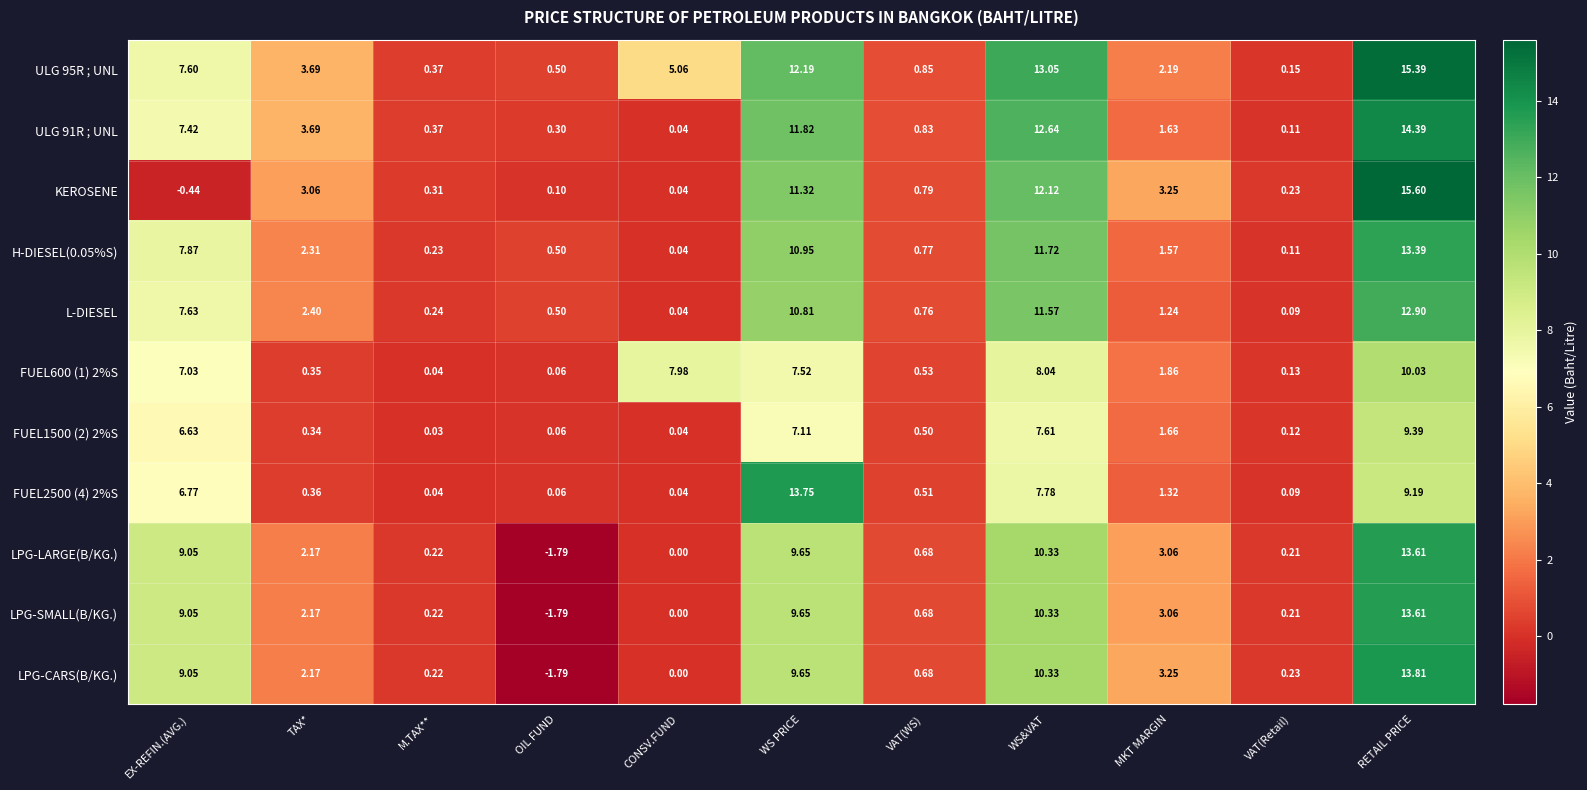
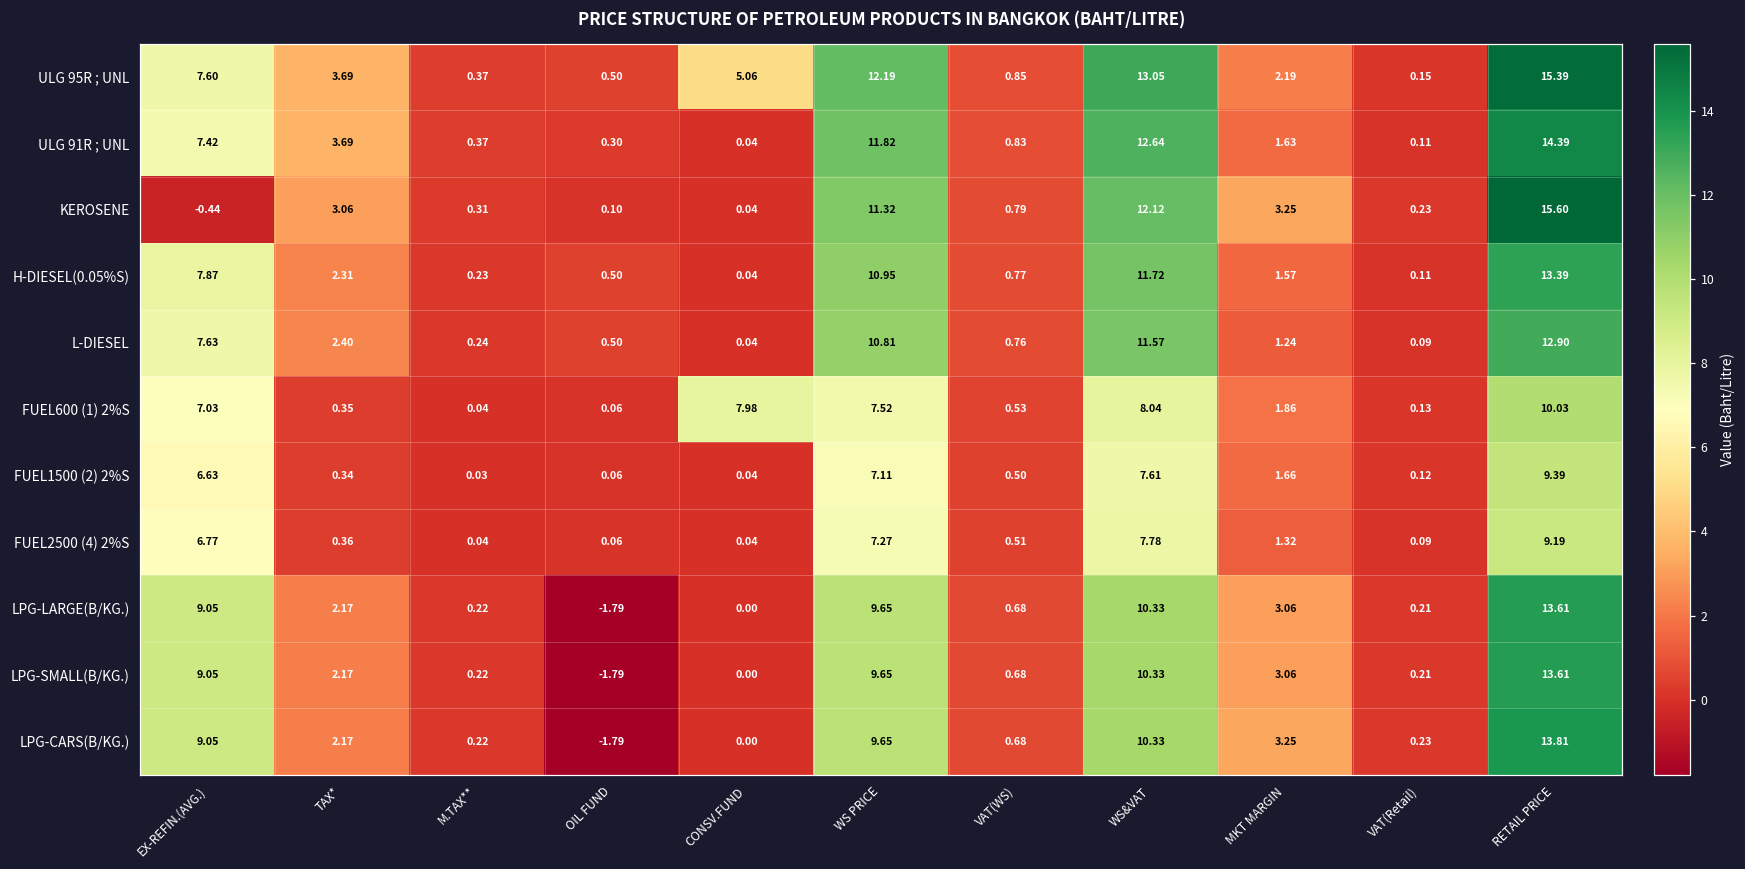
FUEL2500 (4) 2%S, WS PRICE: 13.75 -> 7.27
